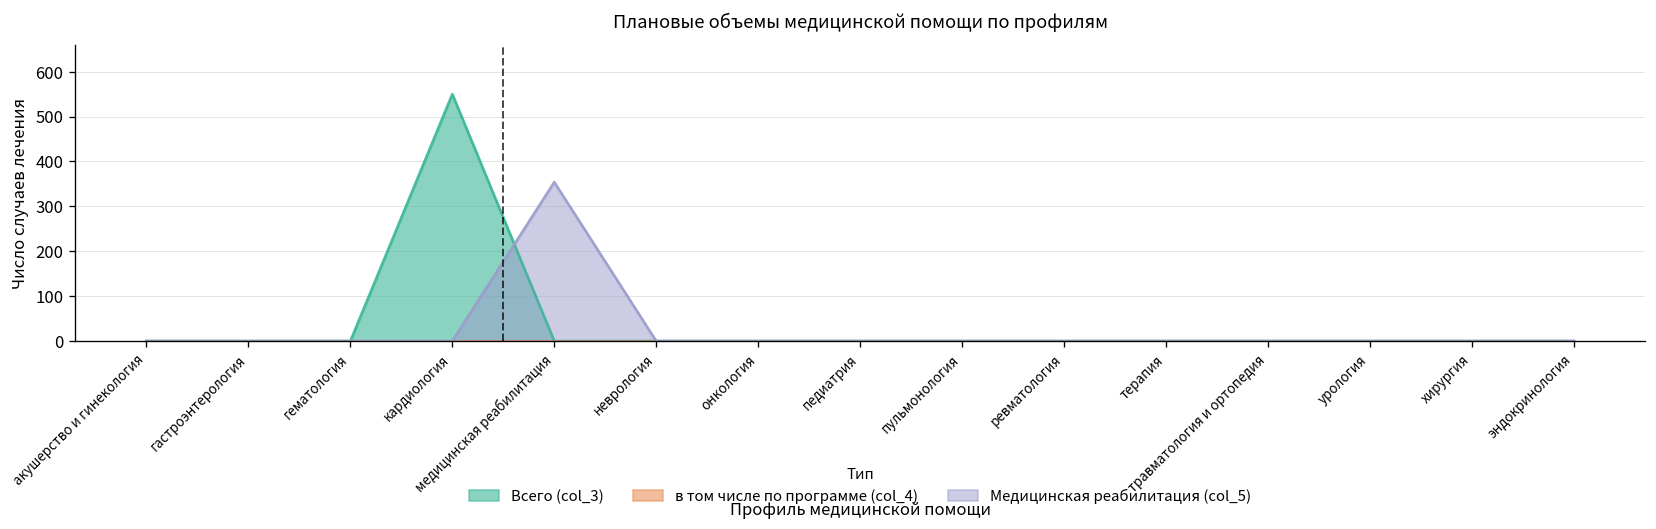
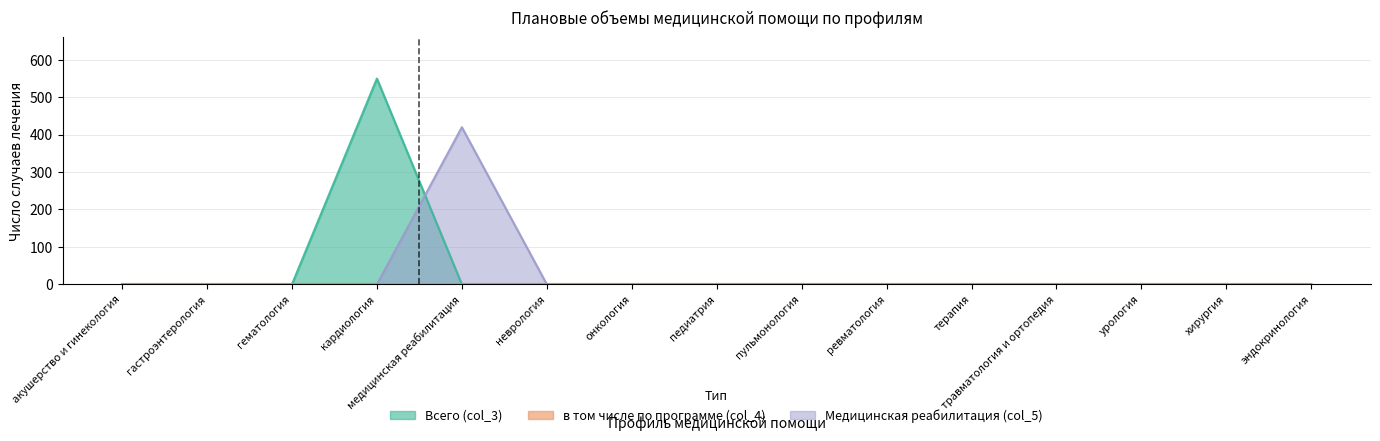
Медицинская реабилитация (col_5), медицинская реабилитация: 350 -> 420
